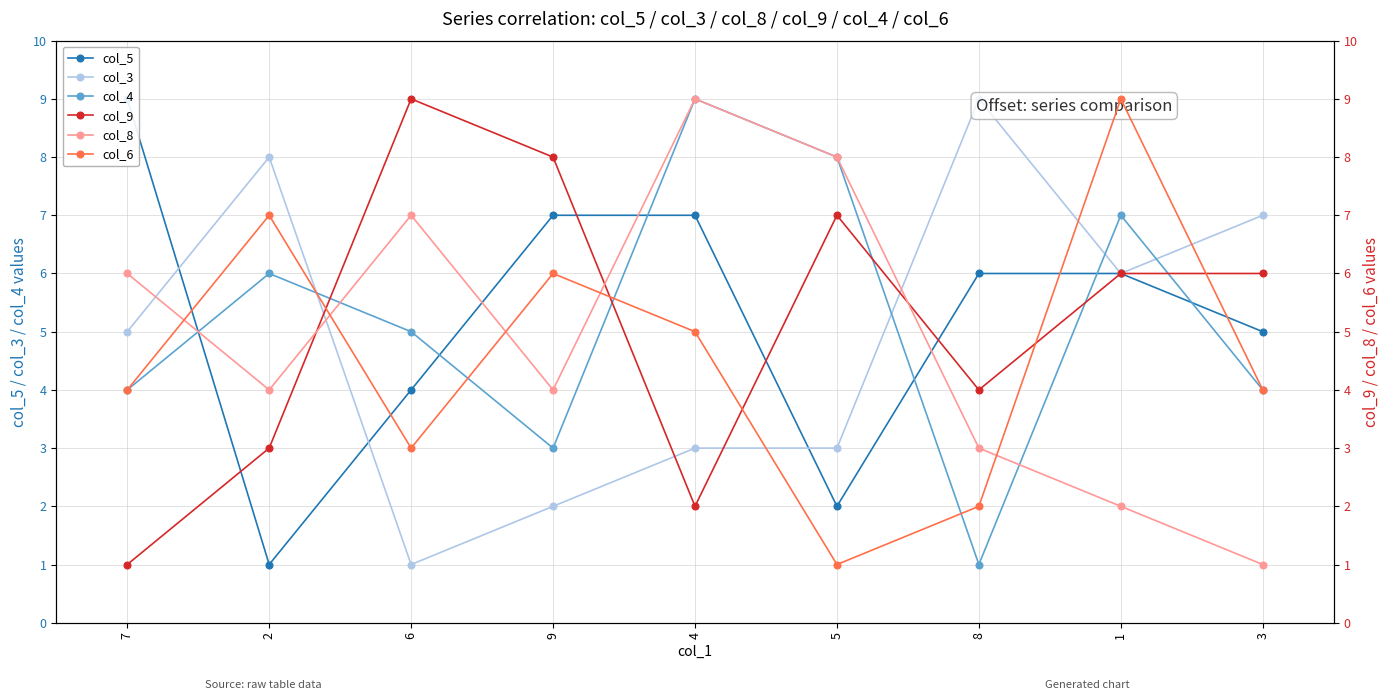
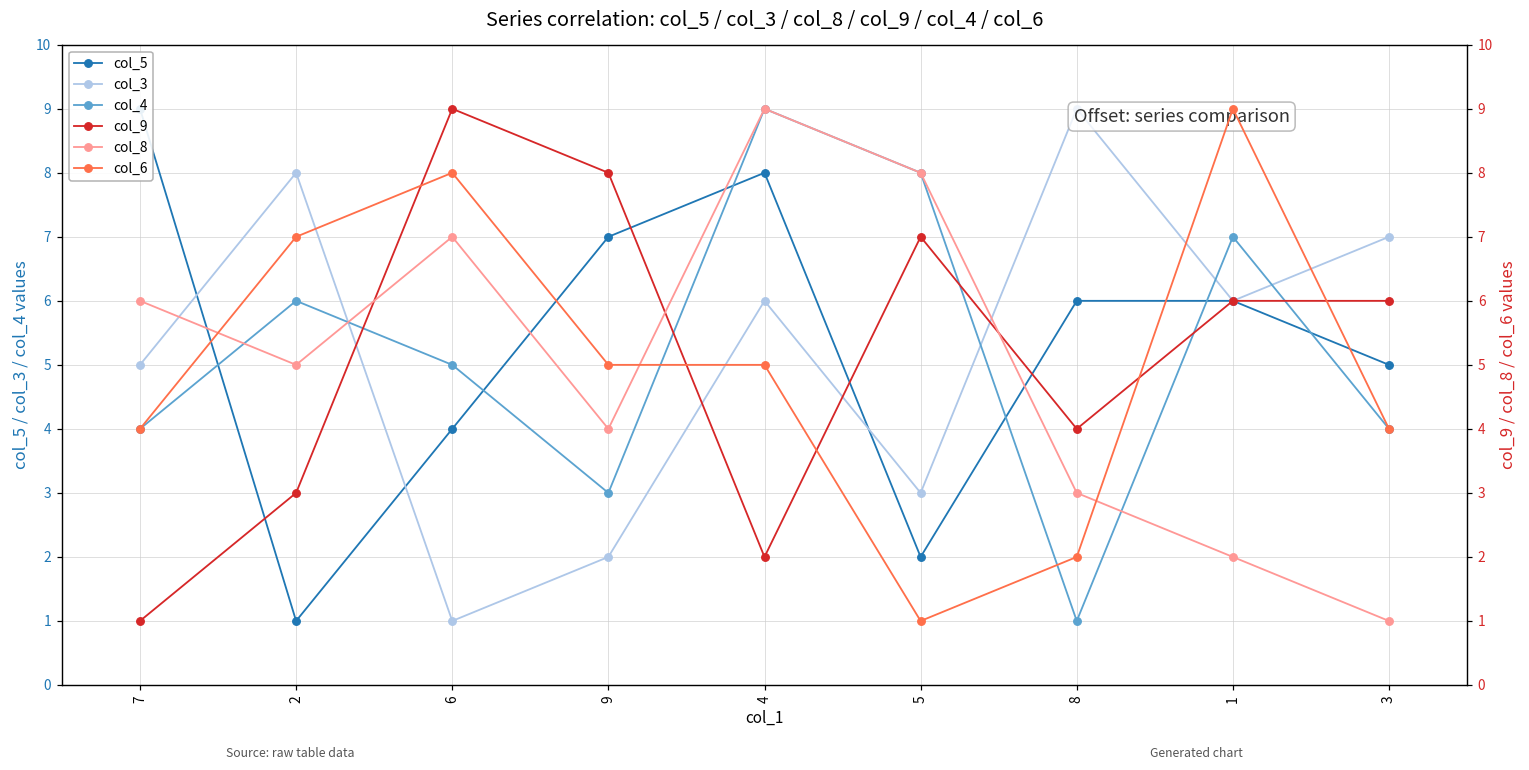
col_5, 4: 7 -> 8
col_3, 4: 3 -> 6
col_8, 2: 4 -> 5
col_6, 6: 3 -> 8
col_6, 9: 6 -> 5
